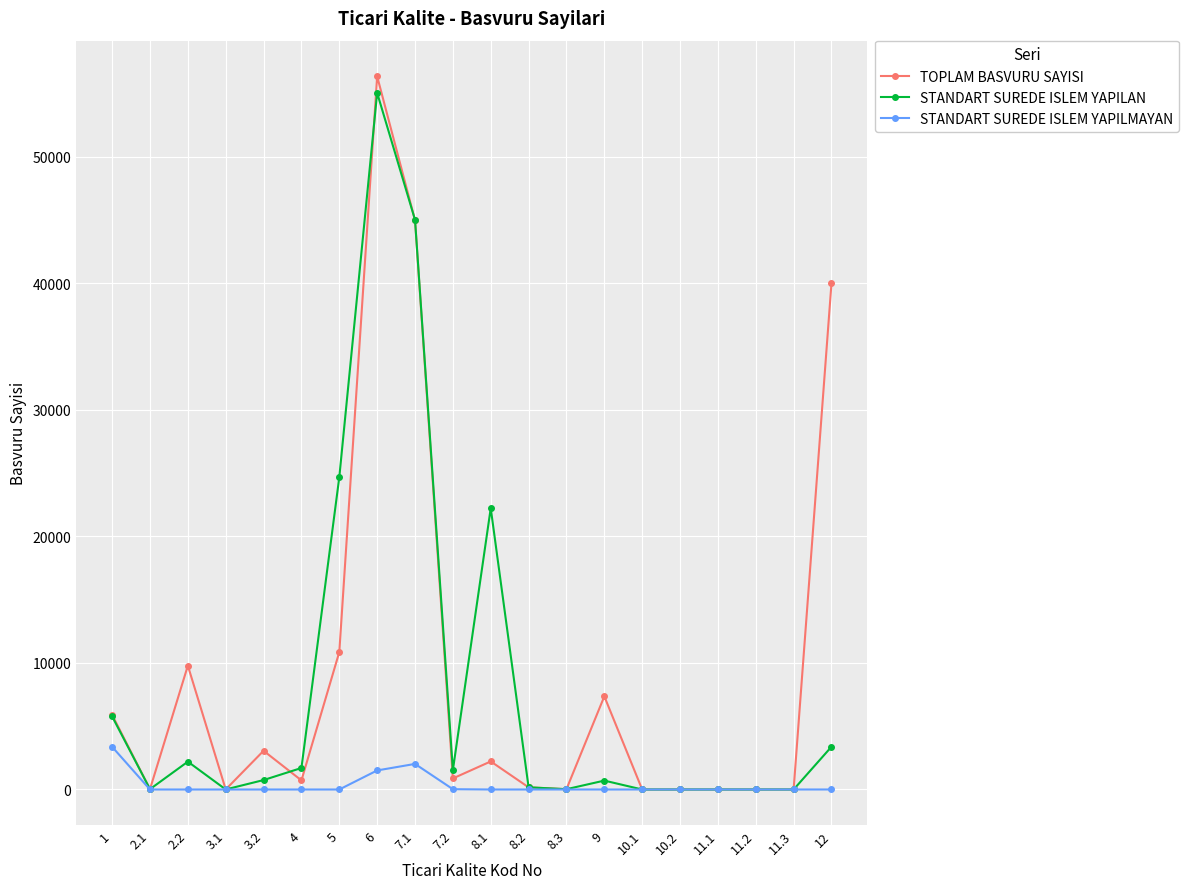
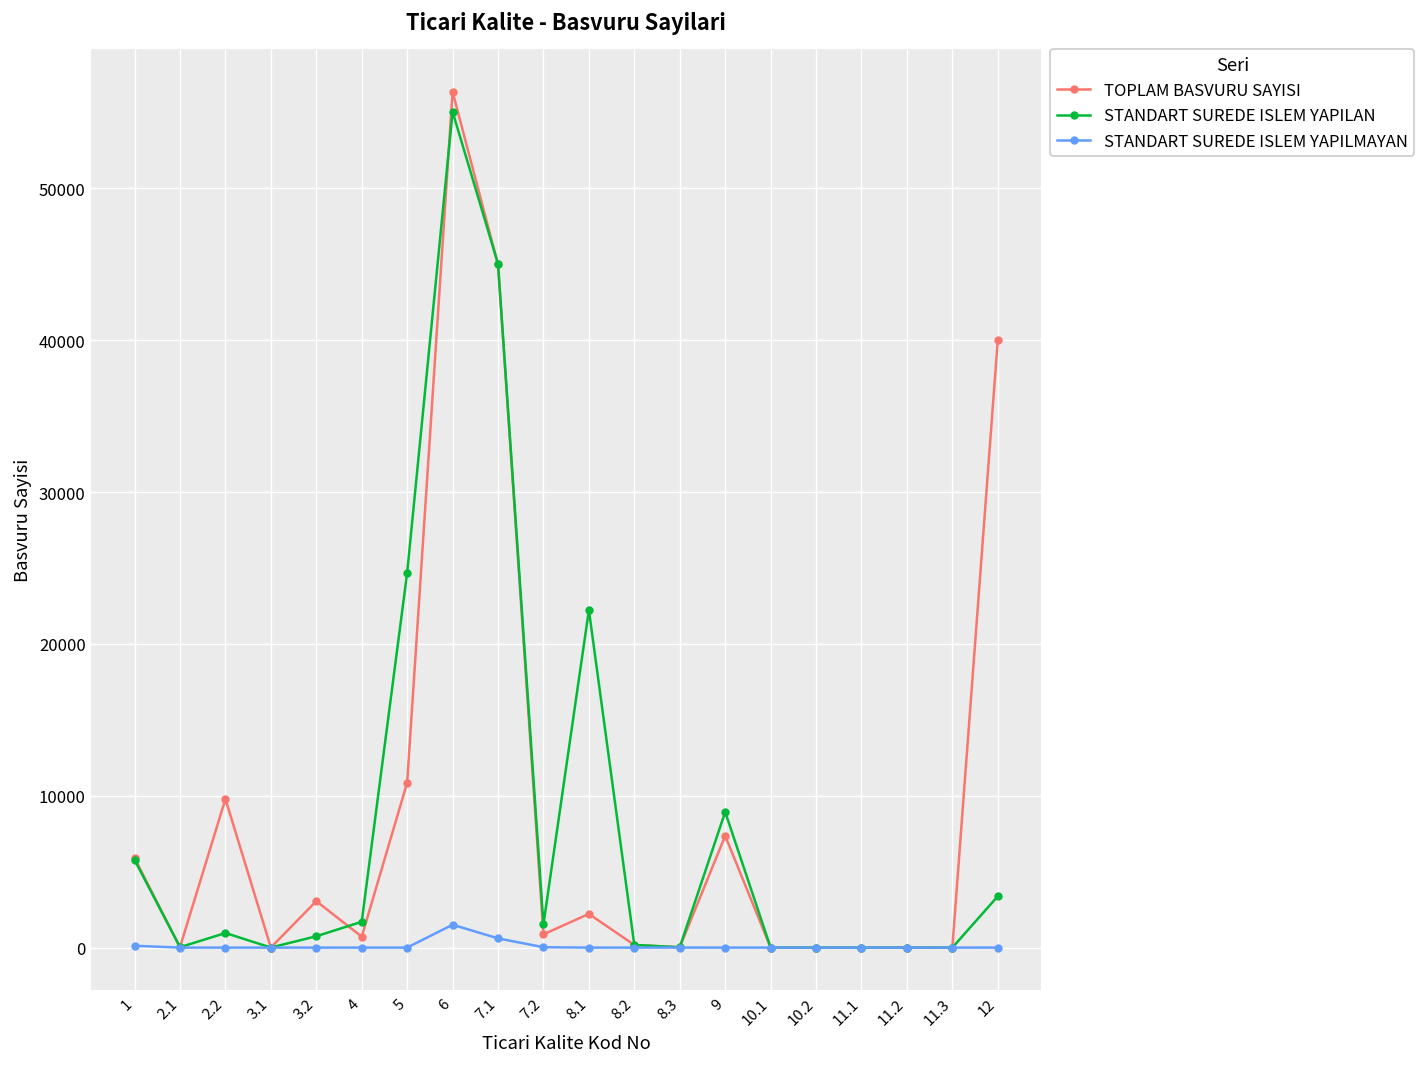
STANDART SUREDE ISLEM YAPILMAYAN, 1: 3400 -> 100
STANDART SUREDE ISLEM YAPILAN, 2.2: 2200 -> 1000
STANDART SUREDE ISLEM YAPILMAYAN, 7.1: 2000 -> 600
STANDART SUREDE ISLEM YAPILAN, 9: 700 -> 8900
